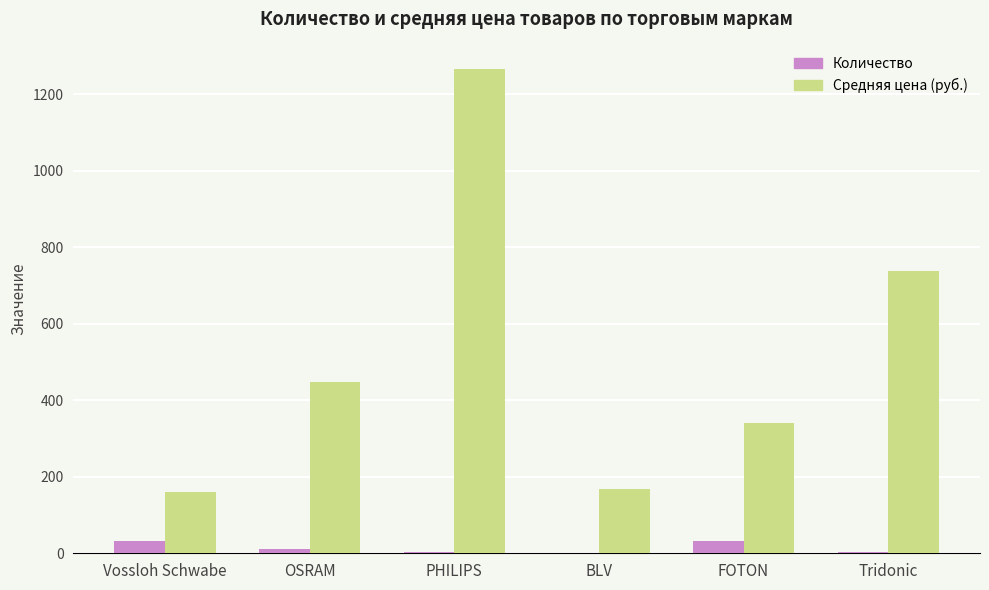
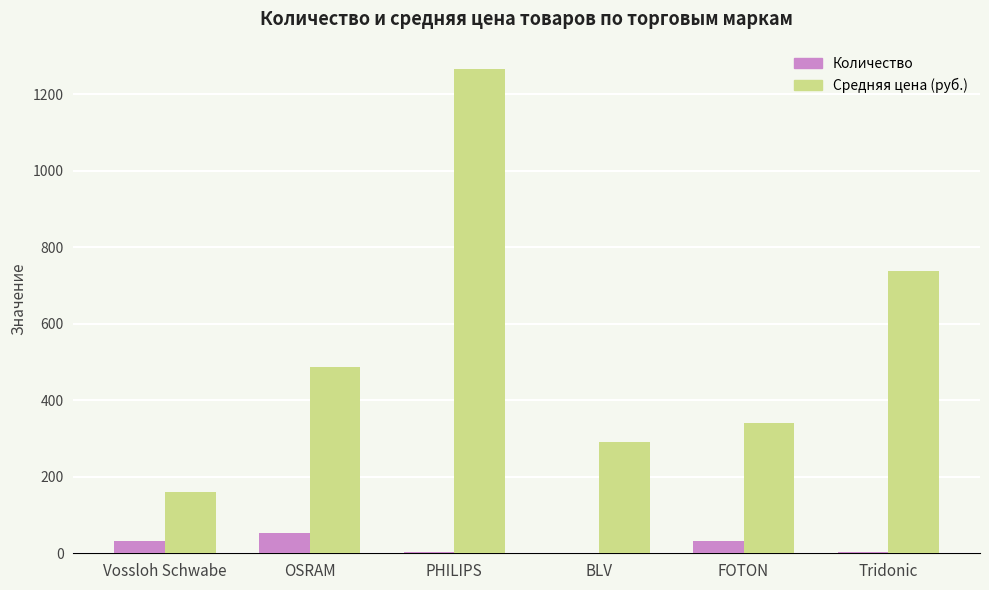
Количество, OSRAM: 10 -> 50
Средняя цена (руб.), OSRAM: 450 -> 490
Средняя цена (руб.), BLV: 170 -> 290
